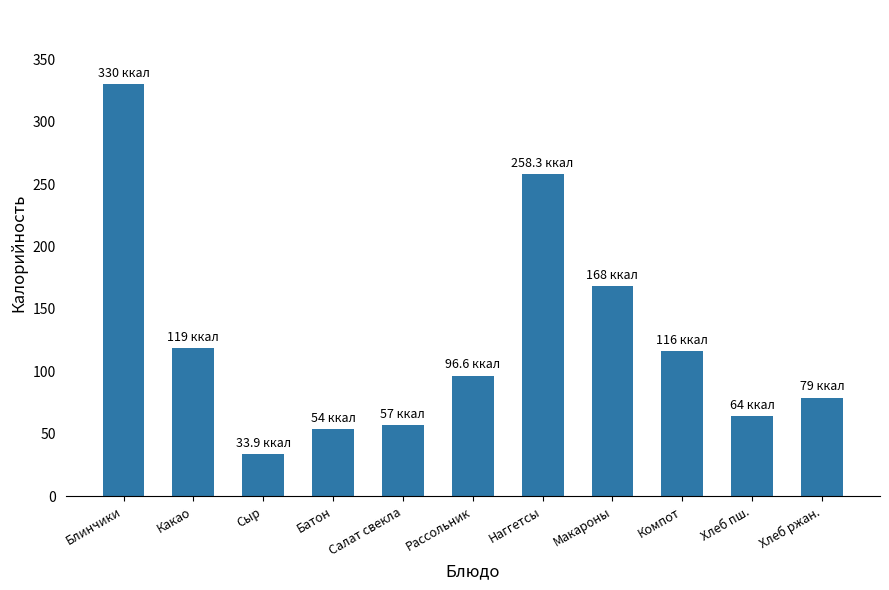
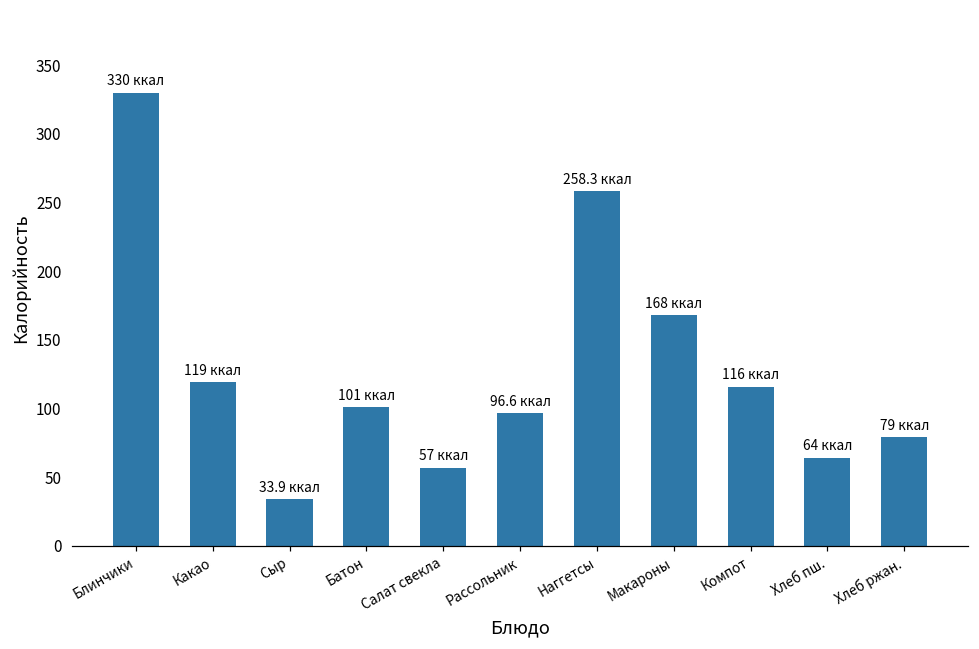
Батон: 54 -> 101
